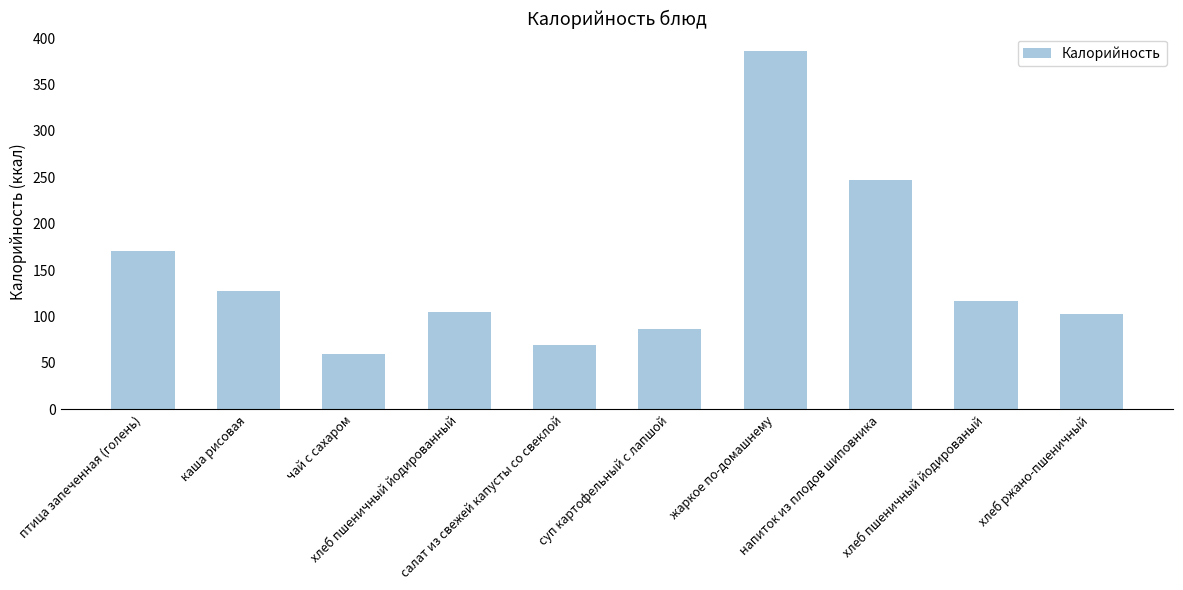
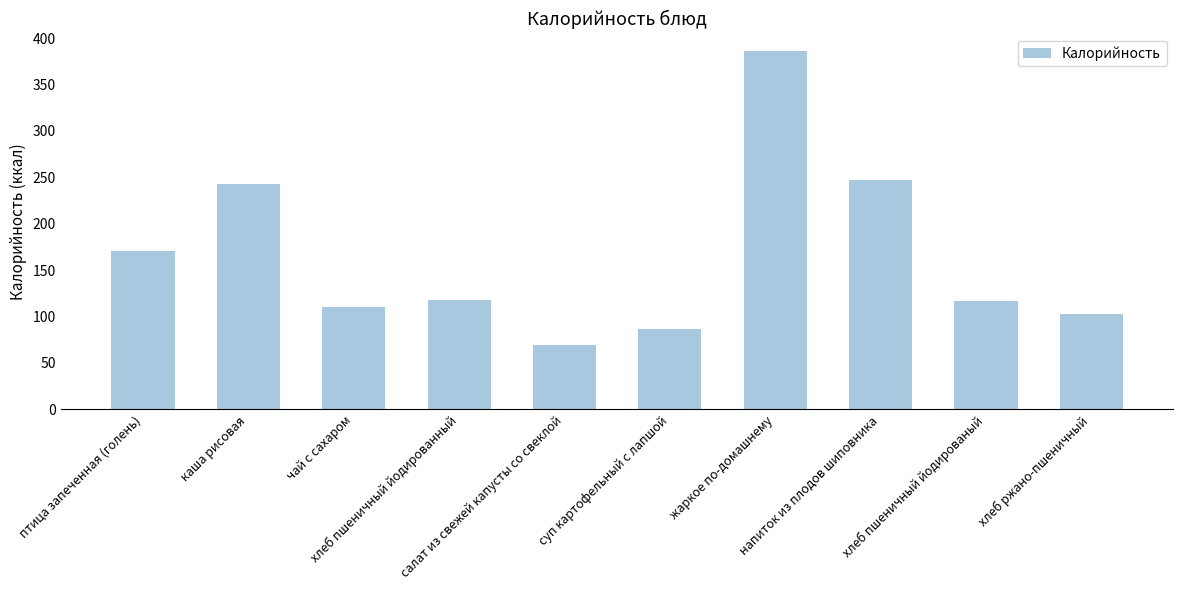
каша рисовая: 130 -> 240
чай с сахаром: 60 -> 110
хлеб пшеничный йодированный: 100 -> 120
